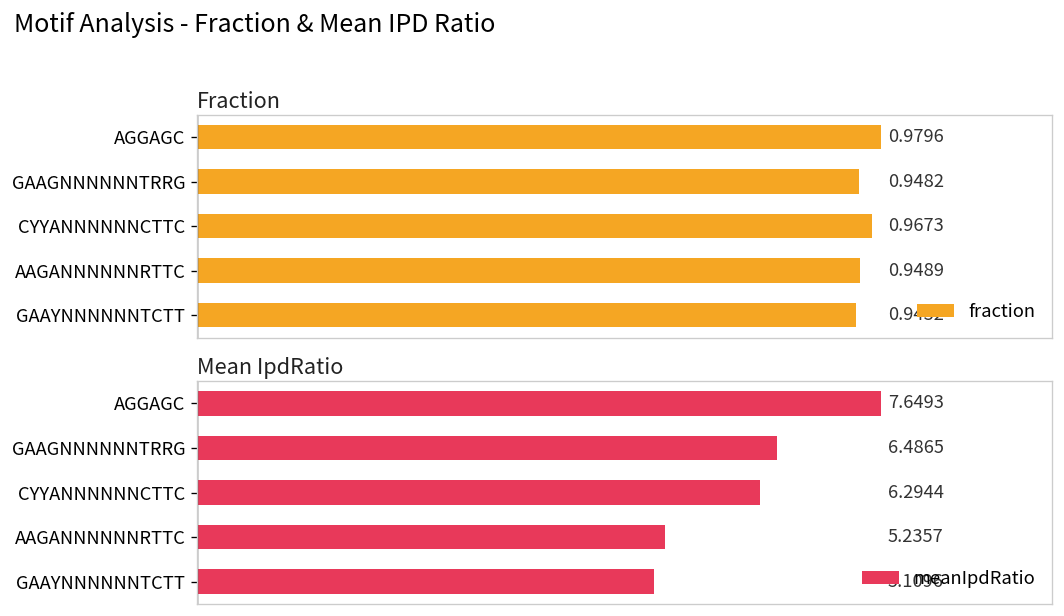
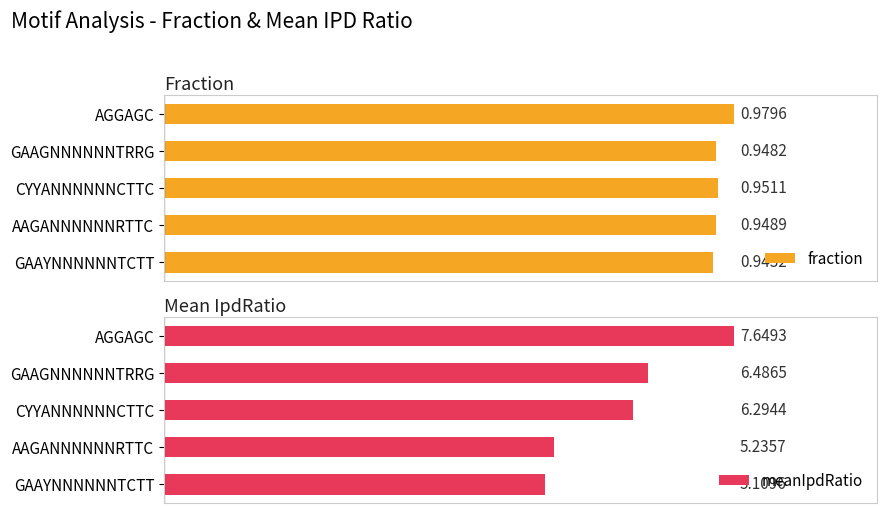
Fraction, CYYANNNNNNCTTC: 0.9673 -> 0.9511
